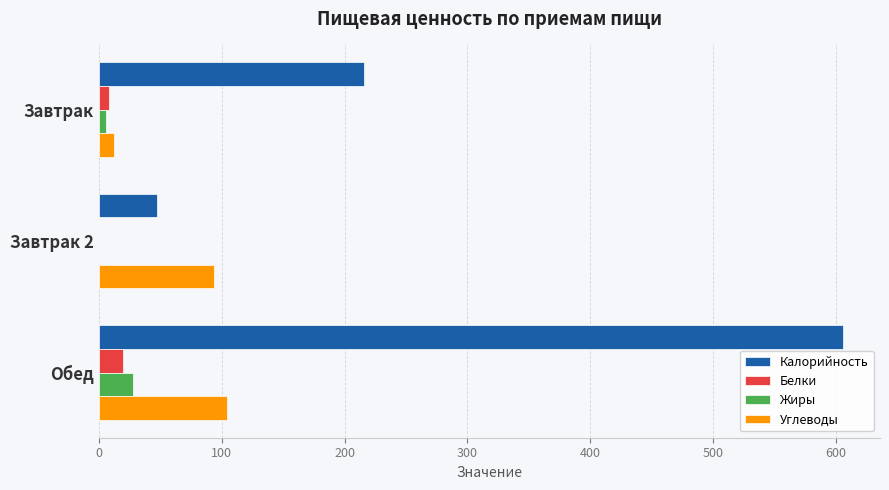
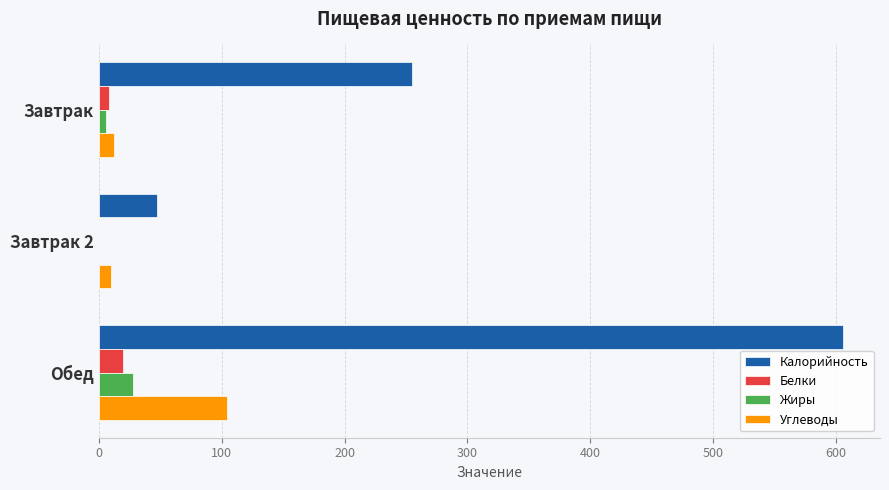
Калорийность, Завтрак: 216 -> 255
Углеводы, Завтрак 2: 94 -> 10
